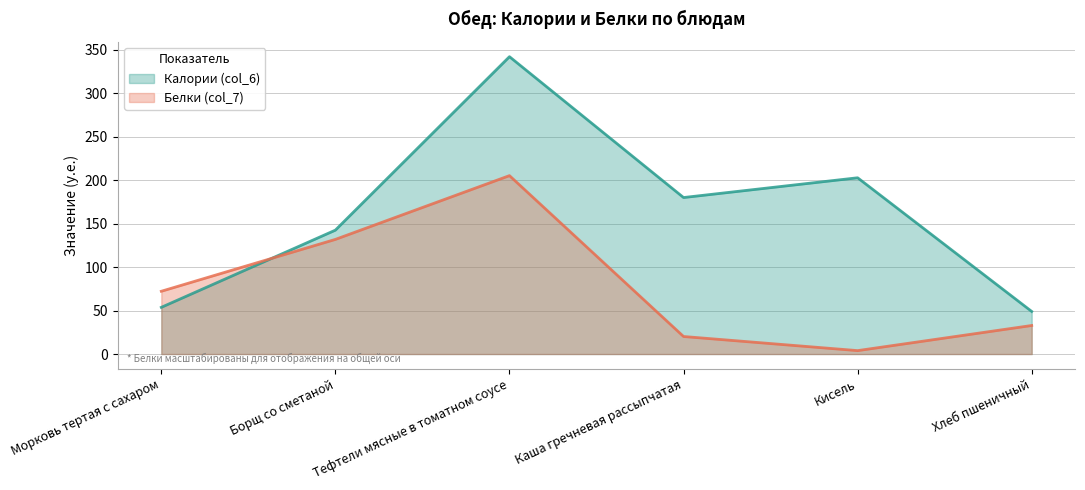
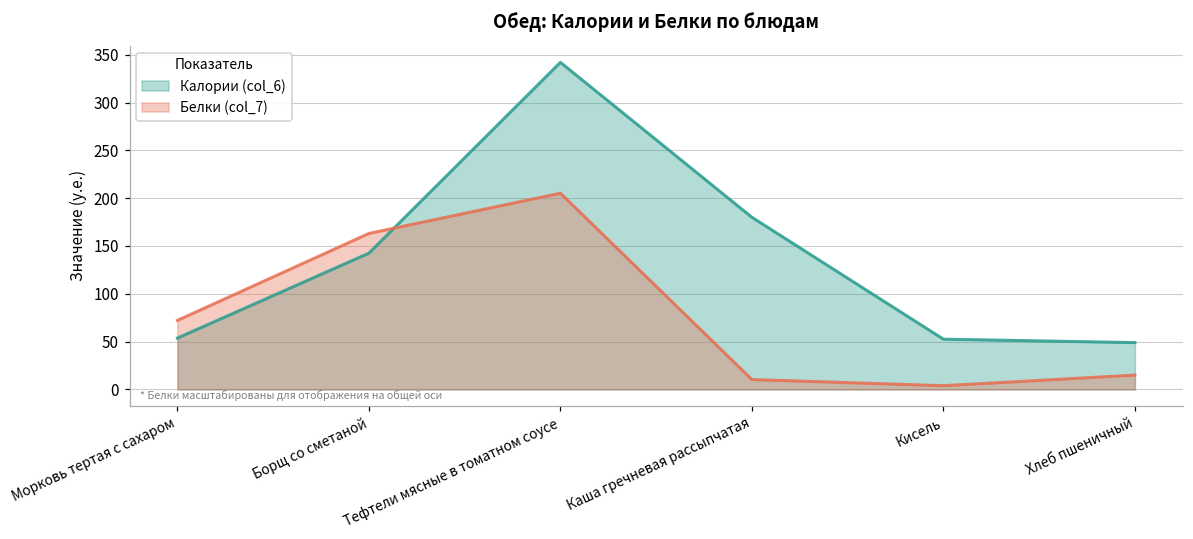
Белки (col_7), Борщ со сметаной: 130 -> 160
Белки (col_7), Каша гречневая рассыпчатая: 20 -> 10
Калории (col_6), Кисель: 200 -> 50
Белки (col_7), Хлеб пшеничный: 30 -> 10
